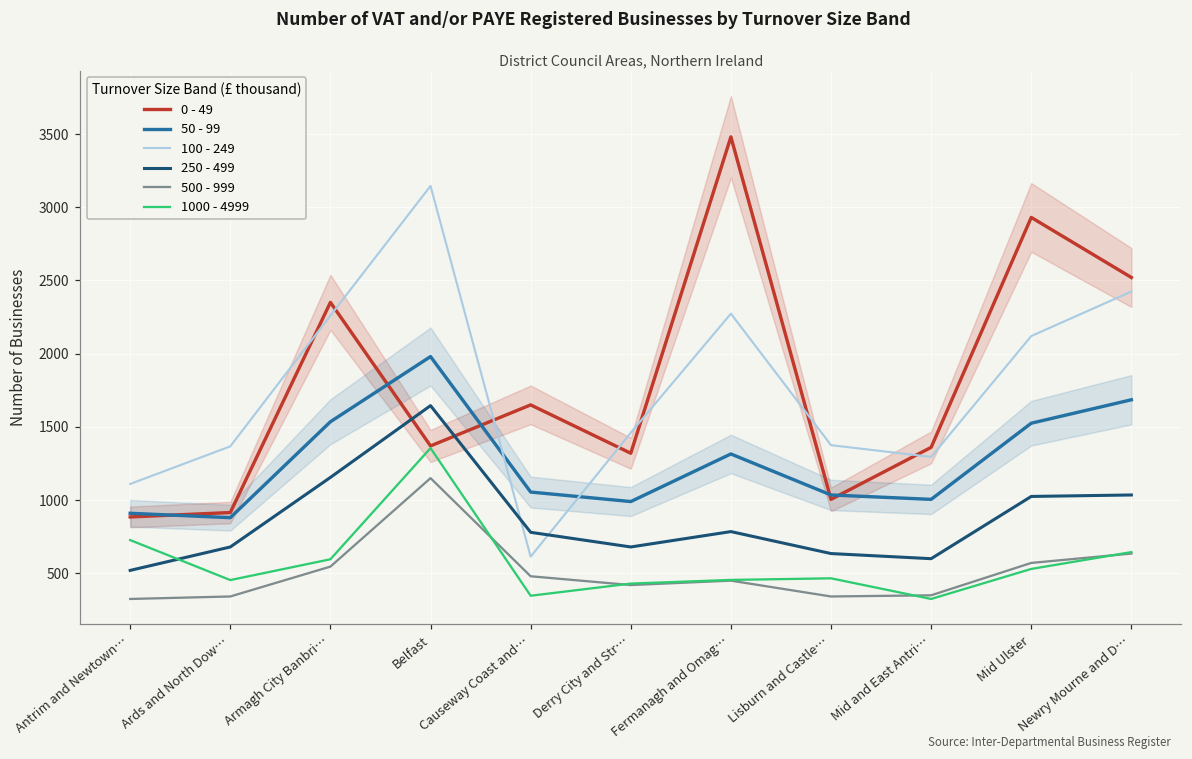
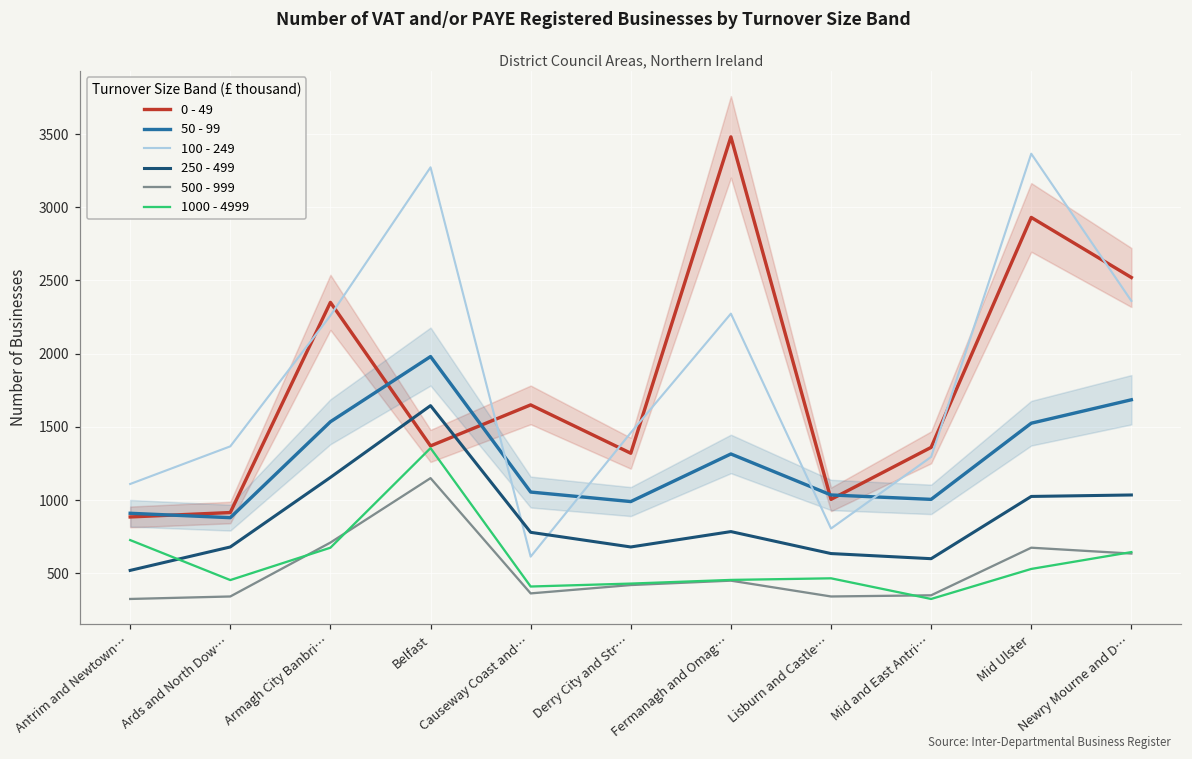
500 - 999, Armagh City Banbri…: 550 -> 710
1000 - 4999, Armagh City Banbri…: 600 -> 680
100 - 249, Belfast: 3150 -> 3270
500 - 999, Causeway Coast and…: 480 -> 360
1000 - 4999, Causeway Coast and…: 350 -> 410
100 - 249, Lisburn and Castle…: 1380 -> 810
100 - 249, Mid Ulster: 2120 -> 3370
500 - 999, Mid Ulster: 570 -> 680
100 - 249, Newry Mourne and D…: 2420 -> 2360
